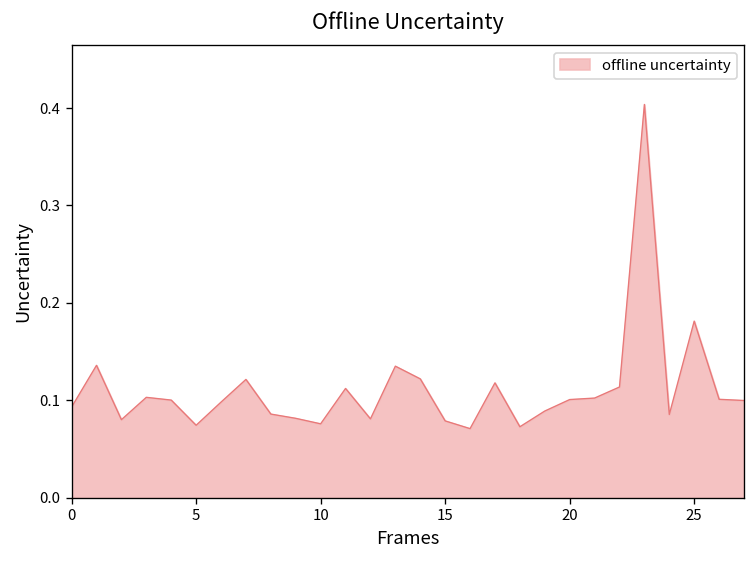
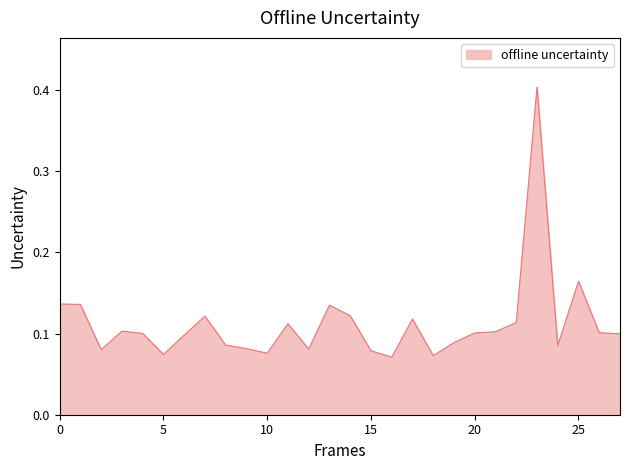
0: 0.09 -> 0.14
25: 0.18 -> 0.16
